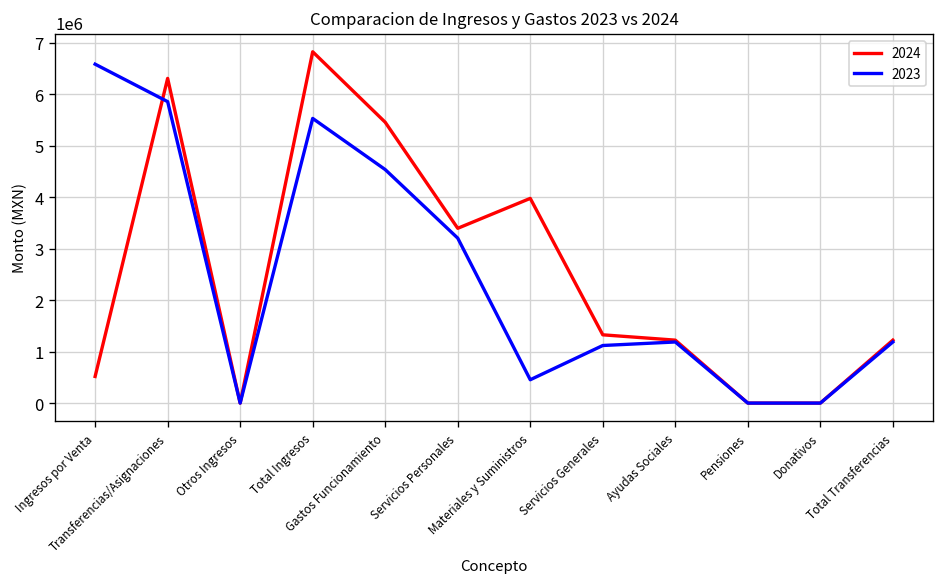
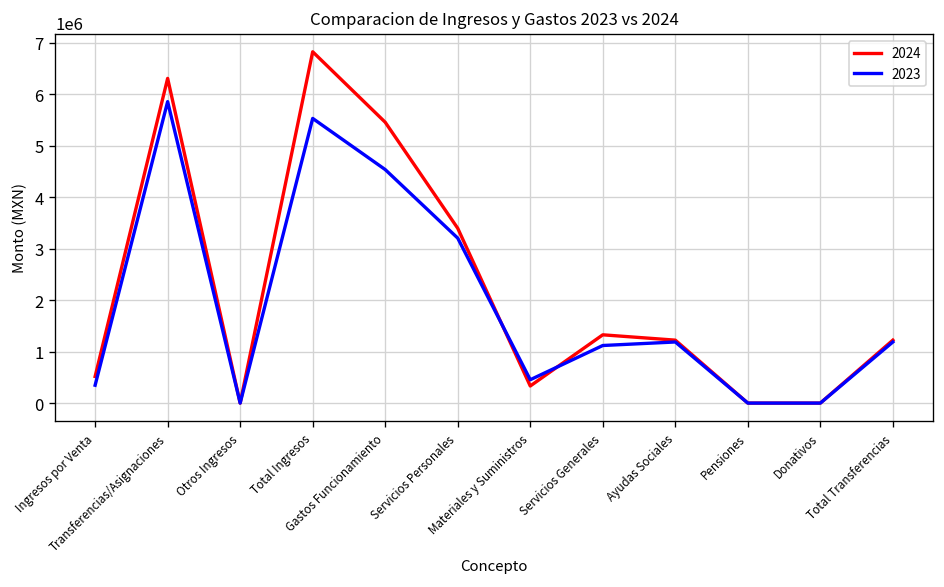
2023, Ingresos por Venta: 6600000 -> 300000
2024, Materiales y Suministros: 4000000 -> 300000
